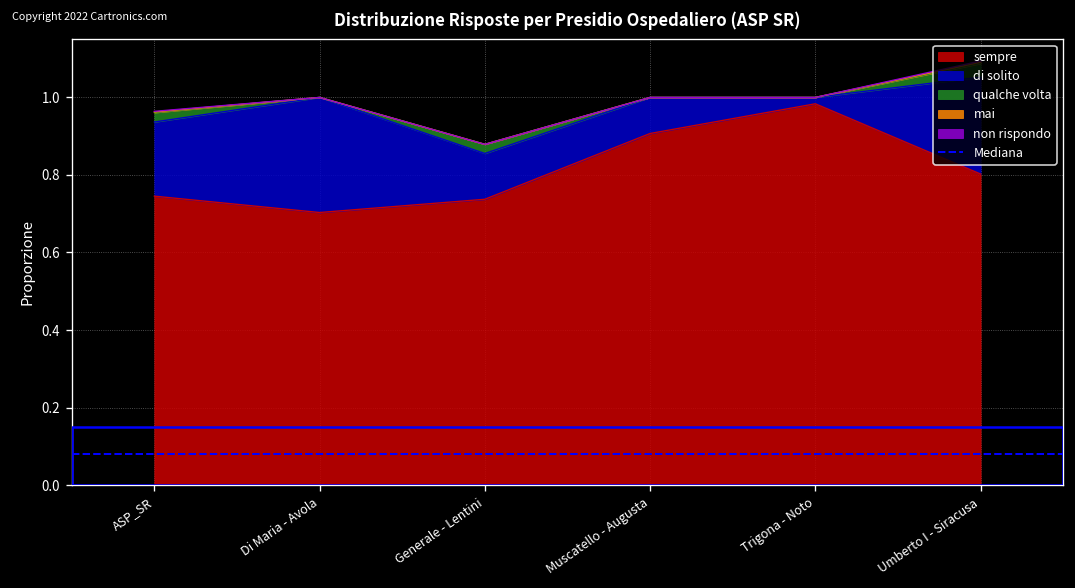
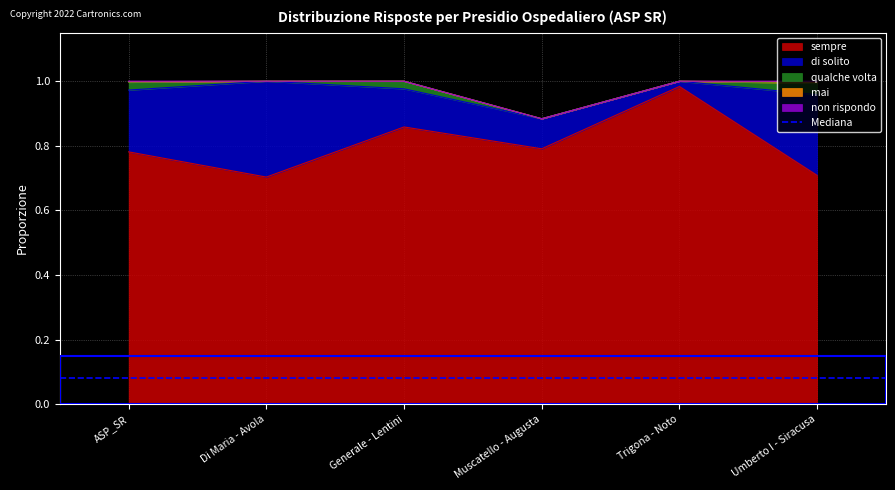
sempre, ASP_SR: 0.75 -> 0.78
sempre, Generale - Lentini: 0.74 -> 0.86
sempre, Muscatello - Augusta: 0.91 -> 0.79
sempre, Umberto I - Siracusa: 0.80 -> 0.71
